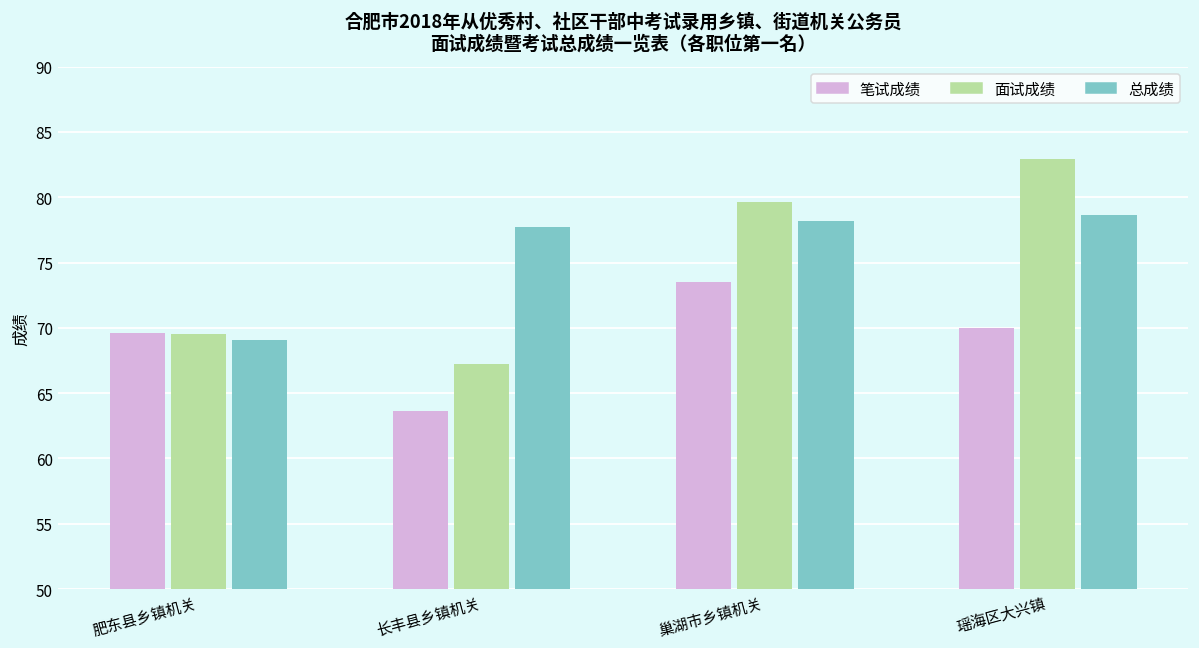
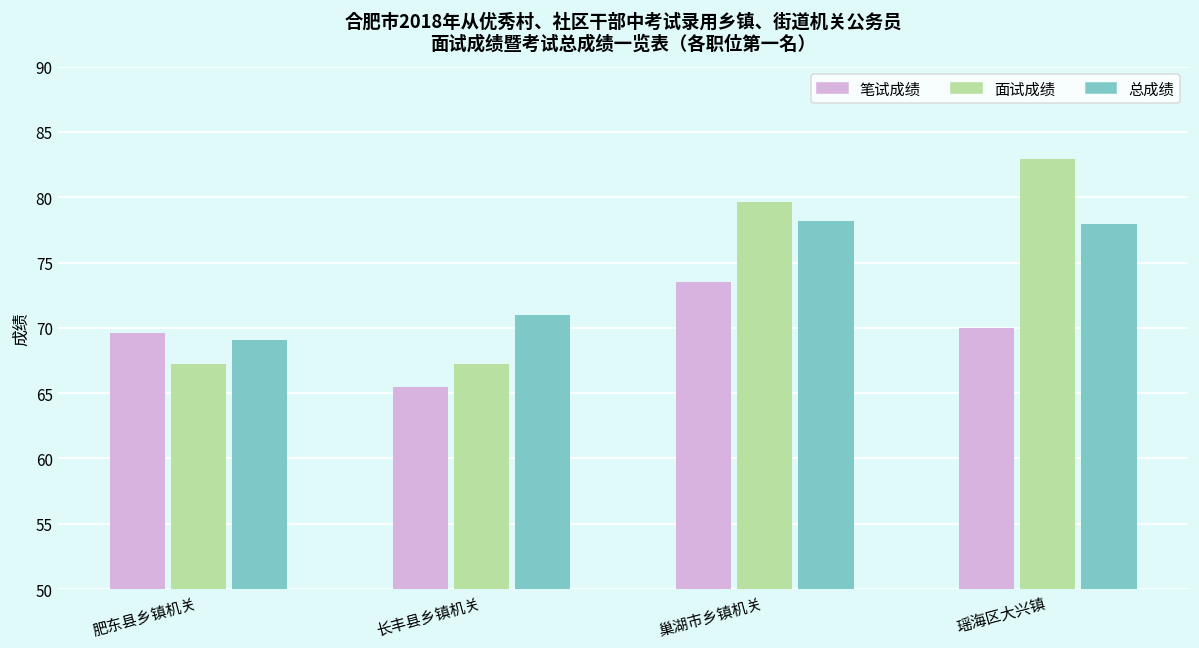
面试成绩, 肥东县乡镇机关: 69.5 -> 67.2
笔试成绩, 长丰县乡镇机关: 63.6 -> 65.5
总成绩, 长丰县乡镇机关: 77.7 -> 71.0
总成绩, 瑶海区大兴镇: 78.6 -> 78.0
